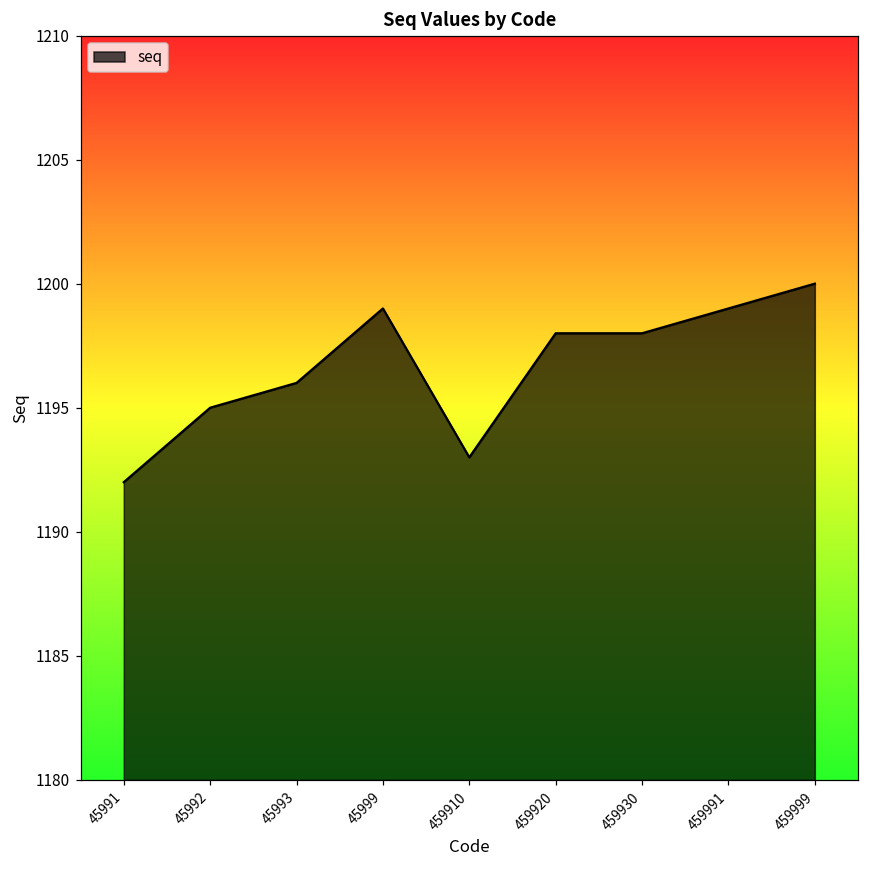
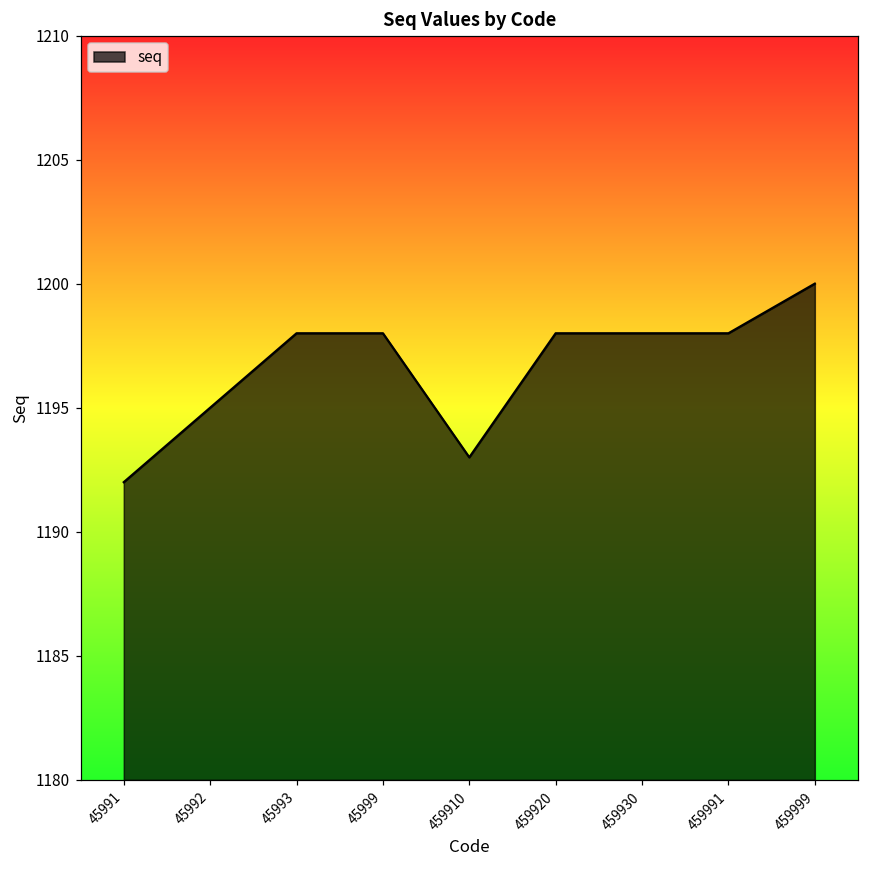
45993: 1196 -> 1198
45999: 1199 -> 1198
459991: 1199 -> 1198
